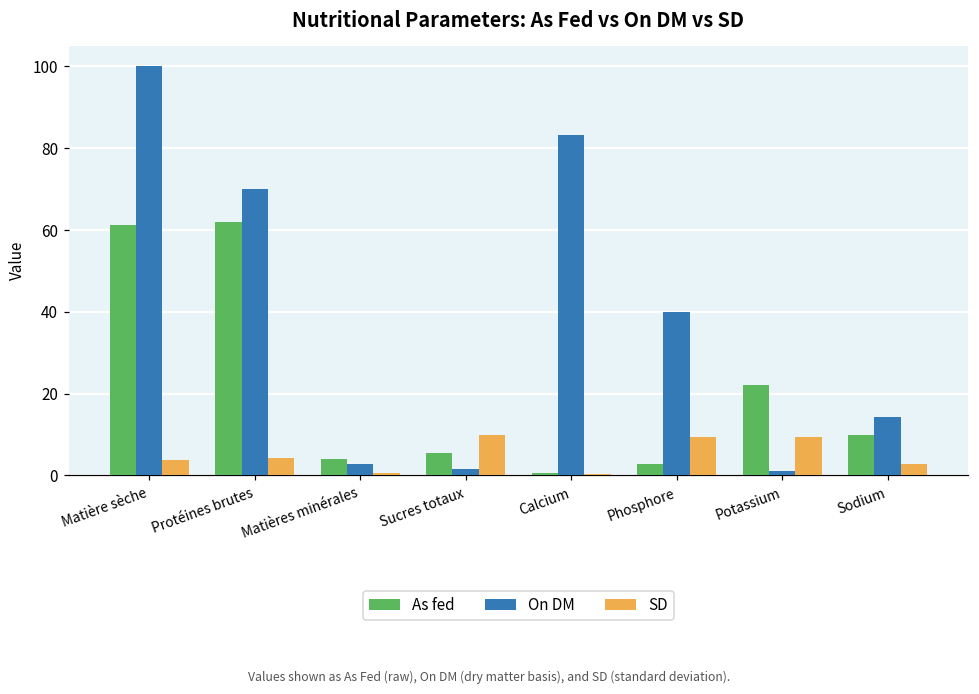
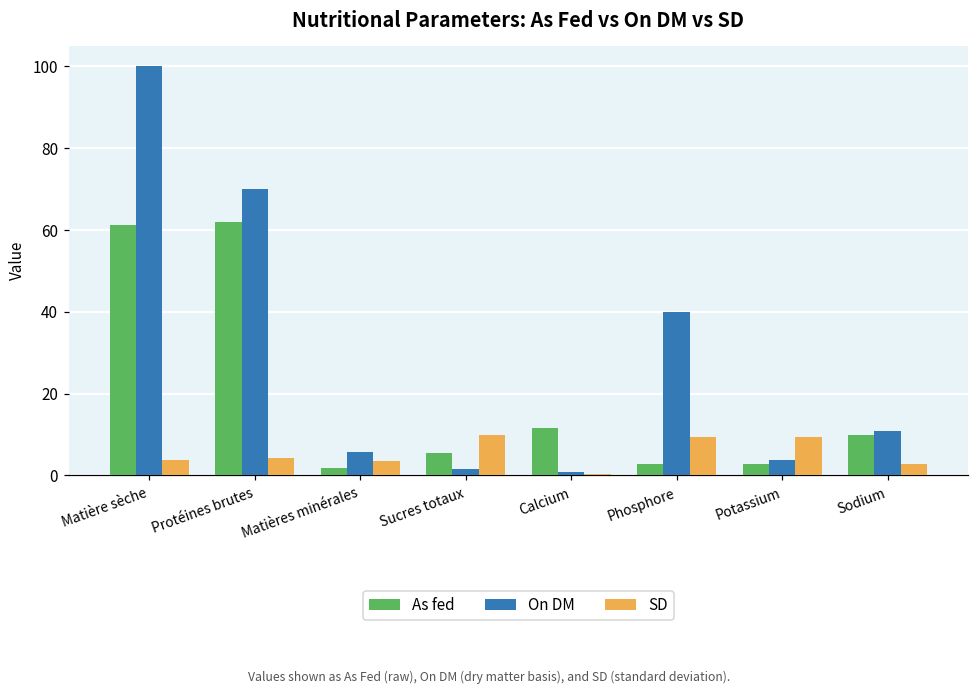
As fed, Matières minérales: 4 -> 2
On DM, Matières minérales: 3 -> 6
SD, Matières minérales: 1 -> 4
As fed, Calcium: 1 -> 12
On DM, Calcium: 83 -> 1
As fed, Potassium: 22 -> 3
On DM, Potassium: 1 -> 4
On DM, Sodium: 14 -> 11
